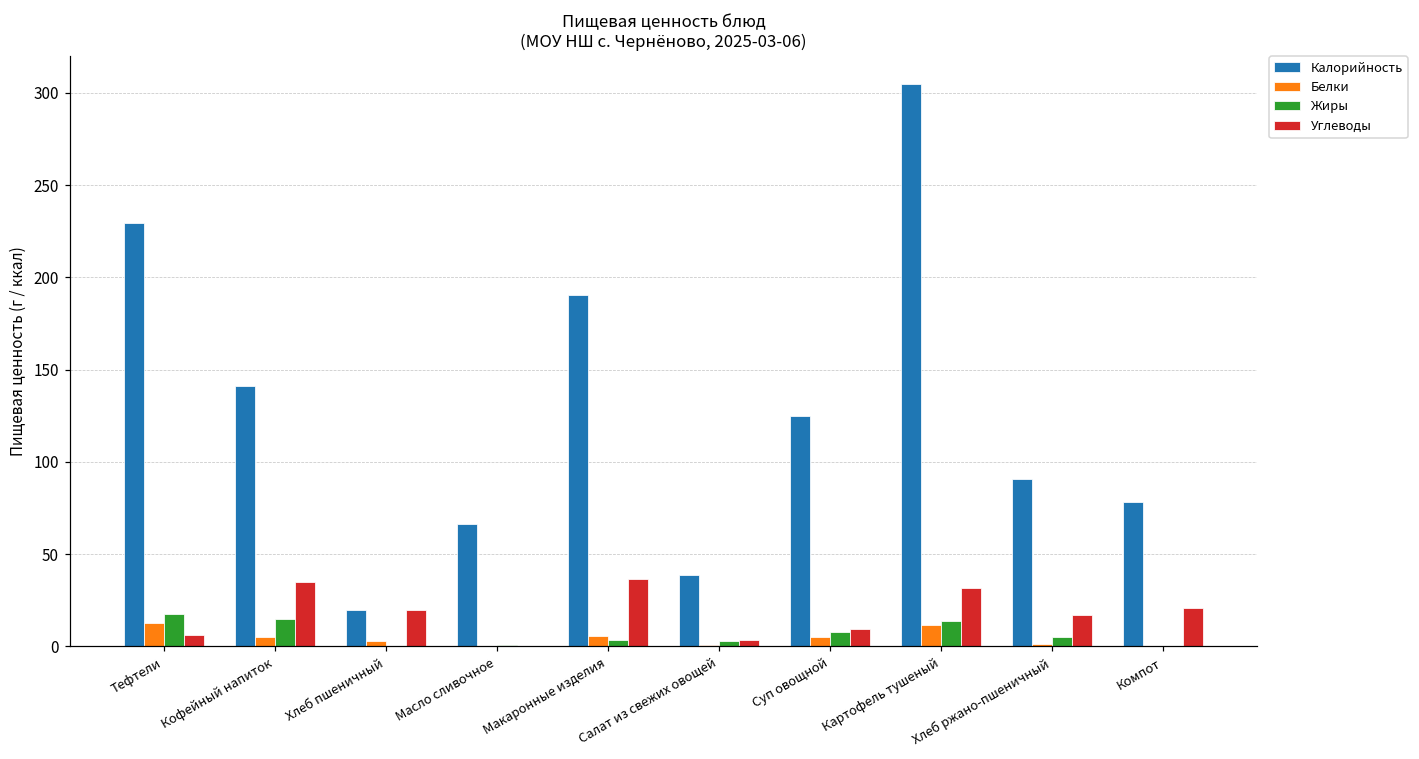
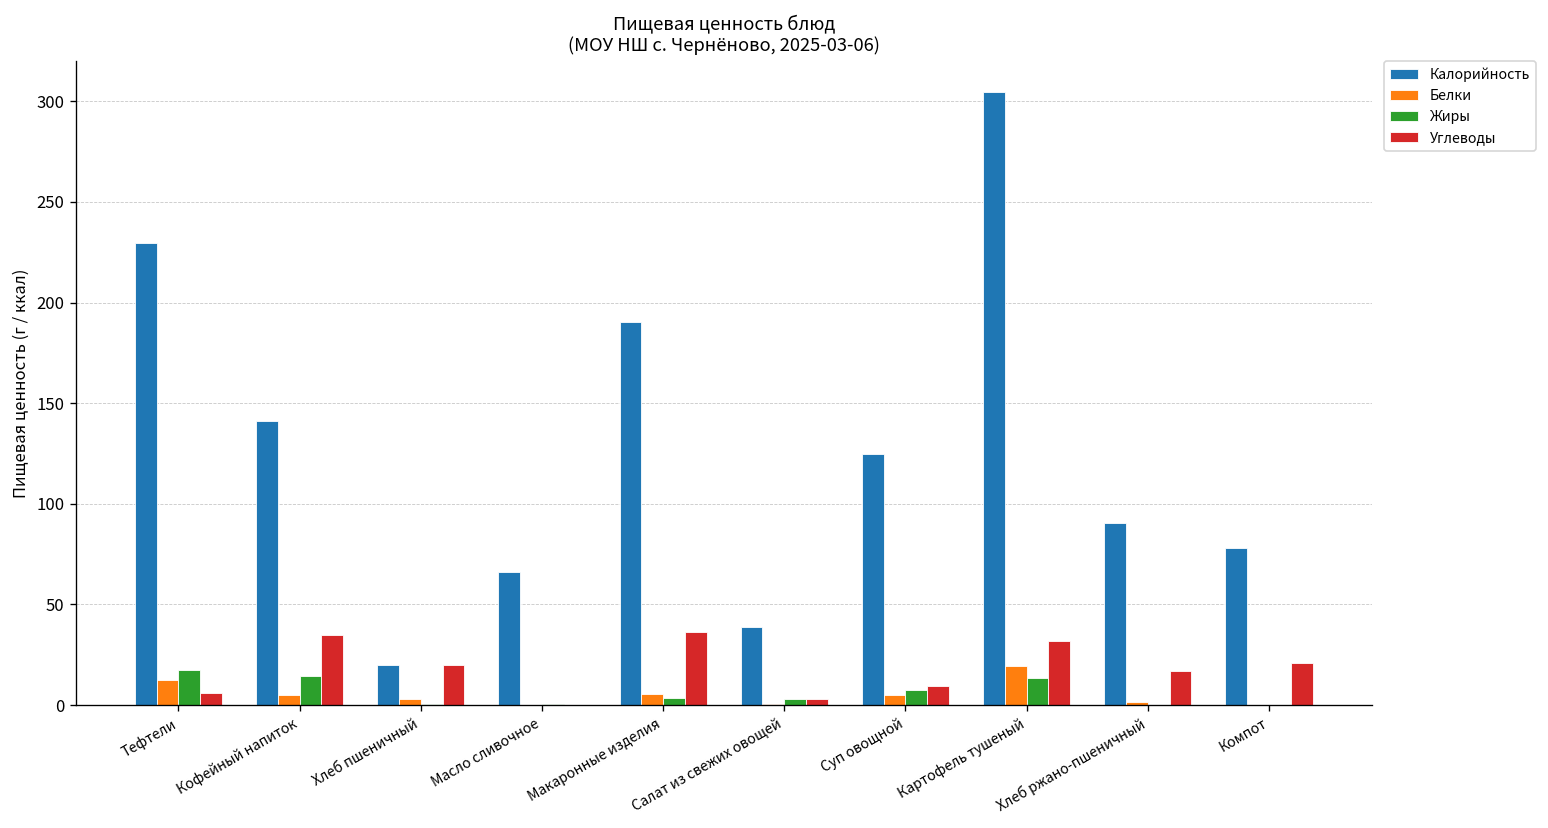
Белки, Картофель тушеный: 12 -> 20
Жиры, Хлеб ржано-пшеничный: 5 -> 0
